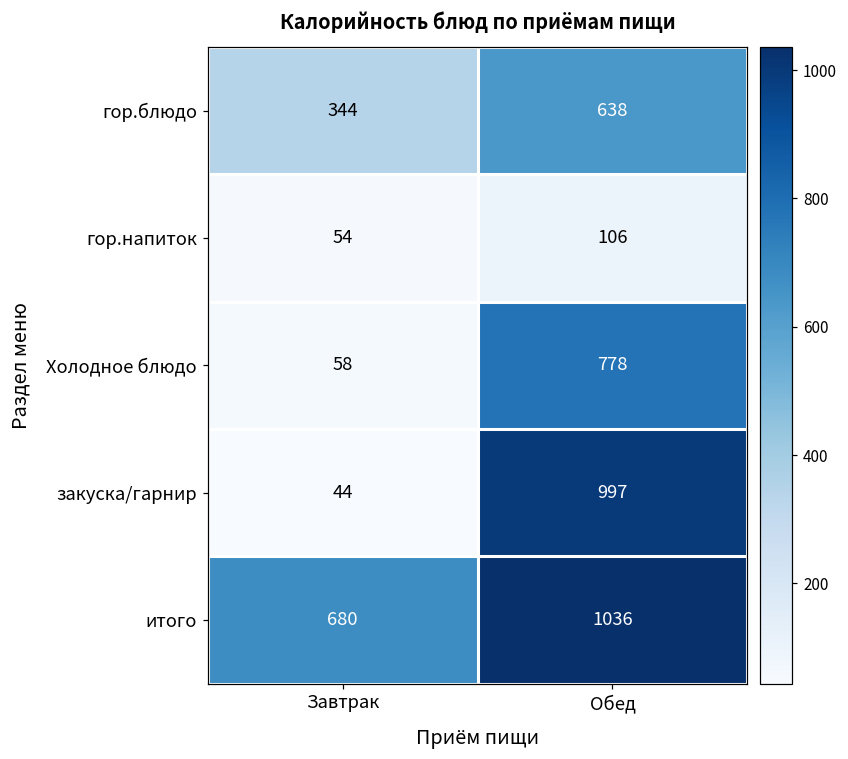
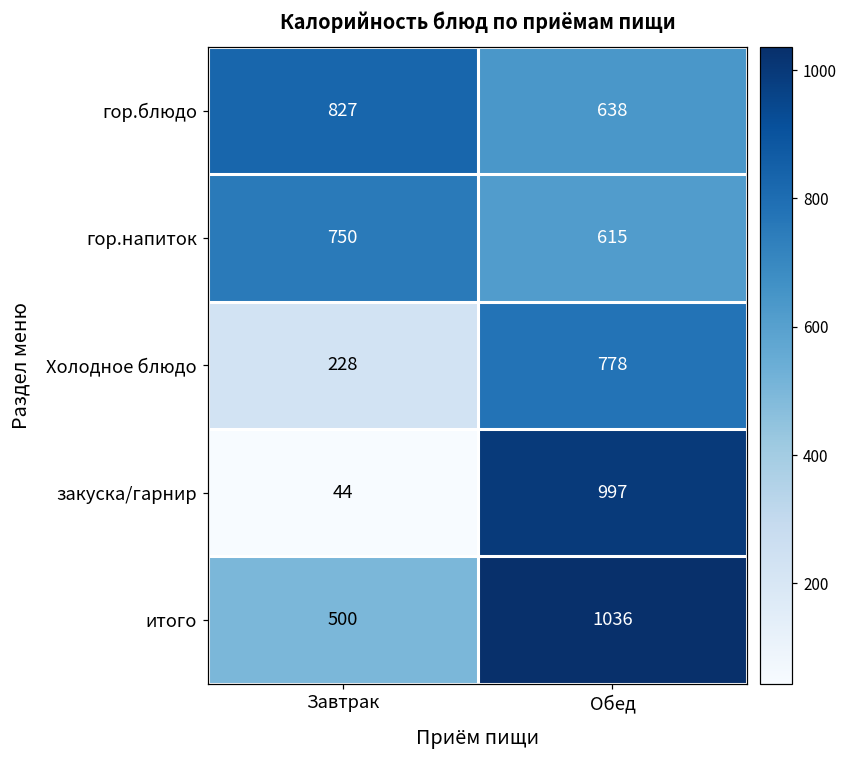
гор.блюдо, Завтрак: 344 -> 827
гор.напиток, Завтрак: 54 -> 750
гор.напиток, Обед: 106 -> 615
Холодное блюдо, Завтрак: 58 -> 228
итого, Завтрак: 680 -> 500
